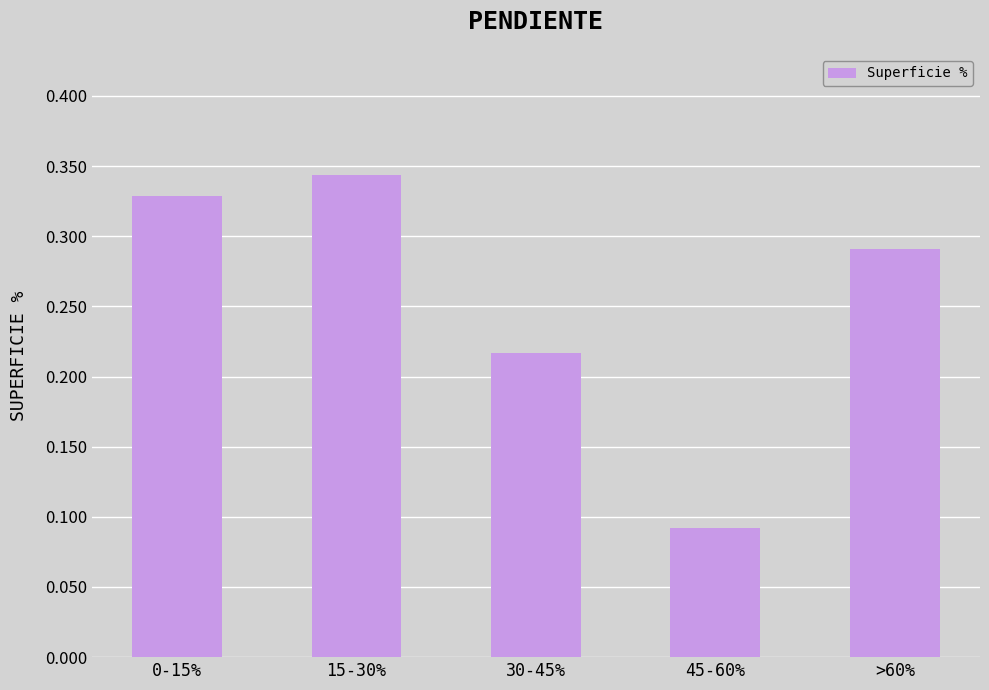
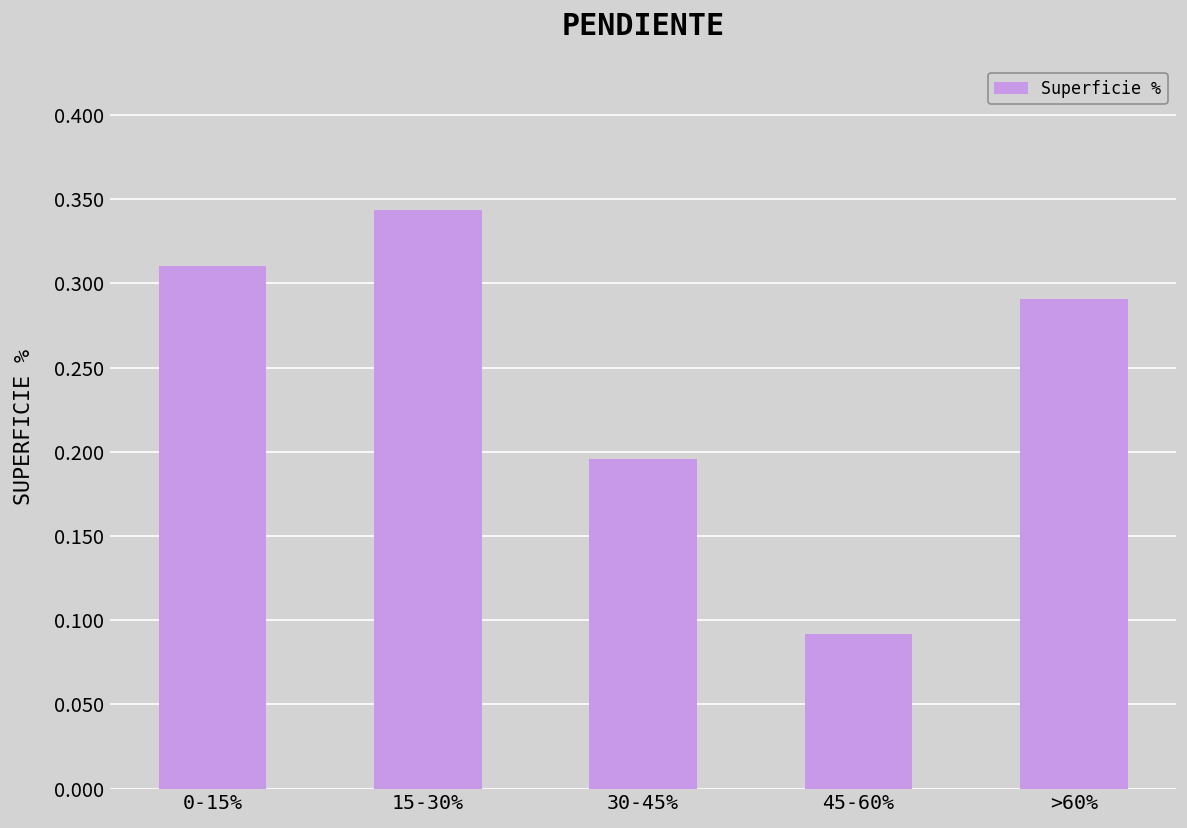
0-15%: 0.329 -> 0.310
30-45%: 0.217 -> 0.196
